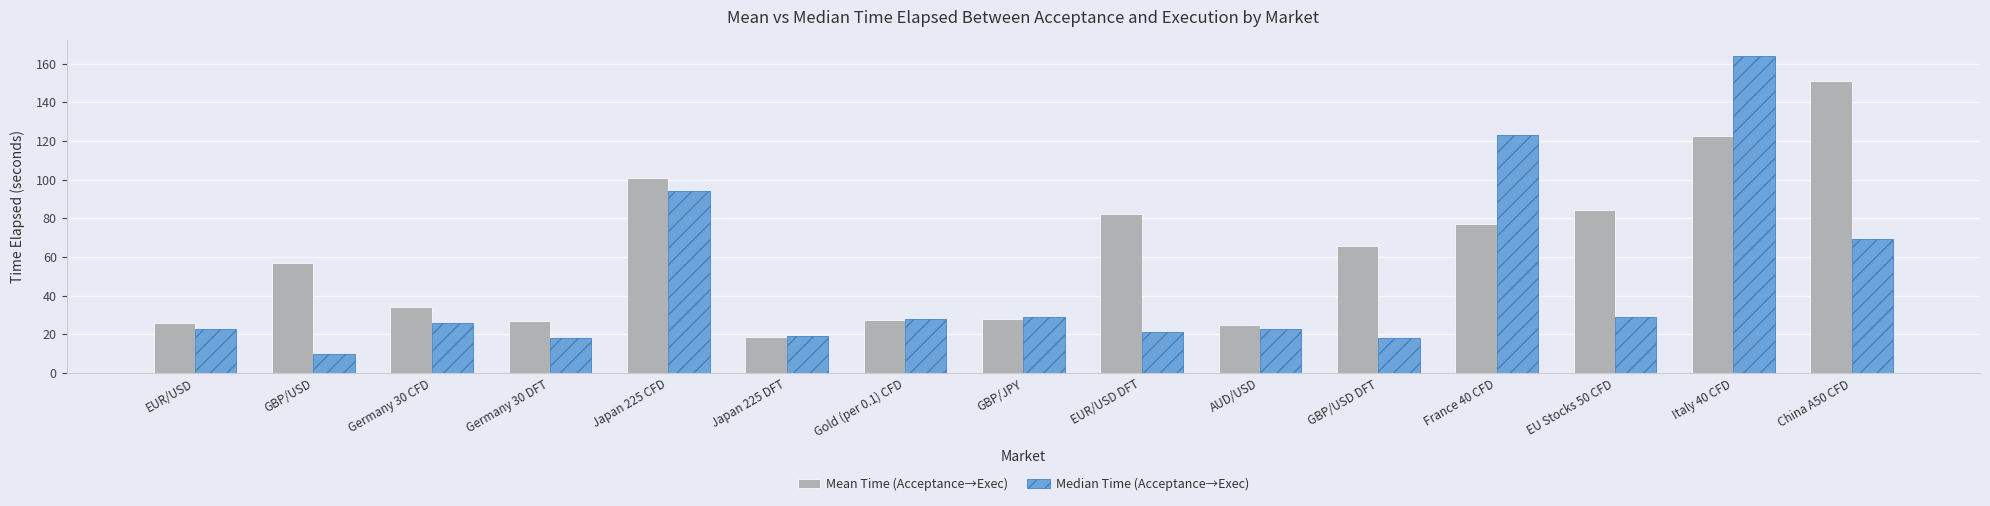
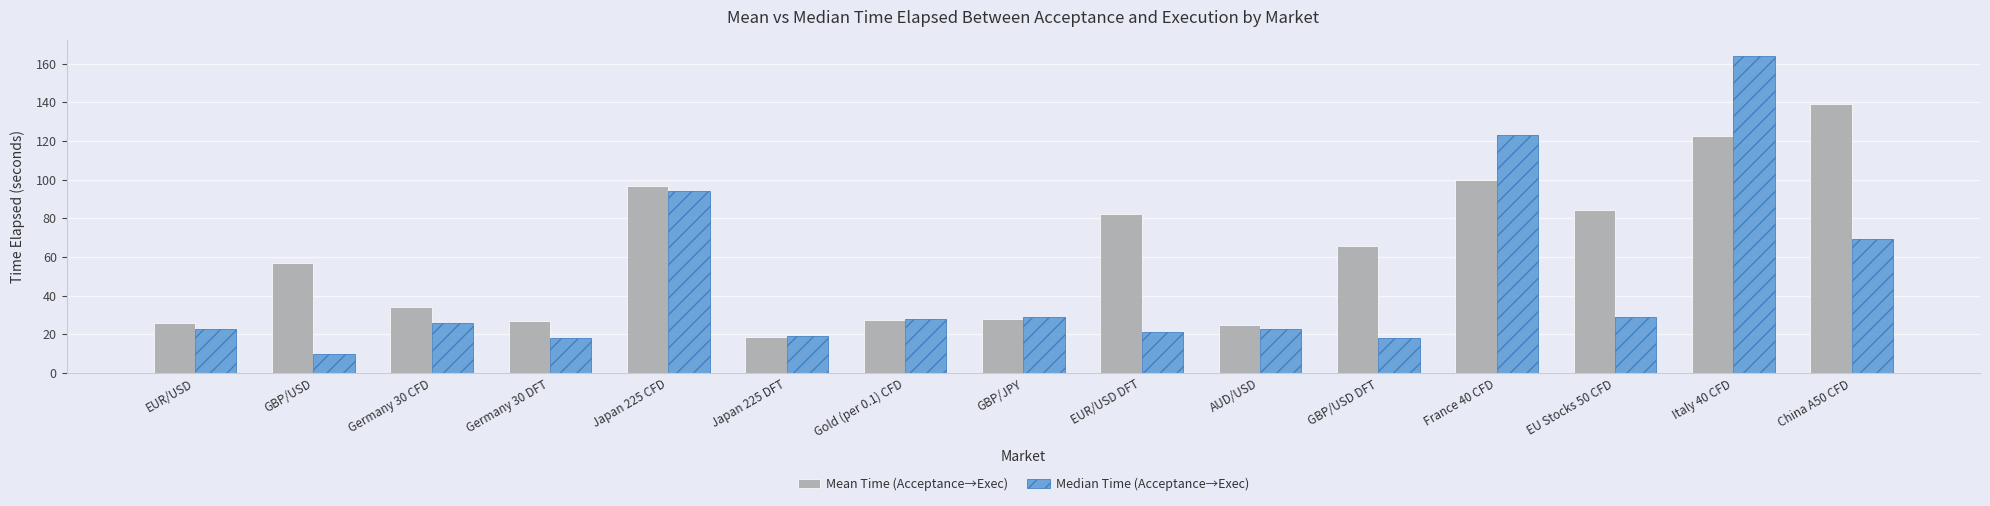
Mean Time (Acceptance→Exec), Japan 225 CFD: 101 -> 97
Mean Time (Acceptance→Exec), France 40 CFD: 77 -> 100
Mean Time (Acceptance→Exec), China A50 CFD: 151 -> 139
